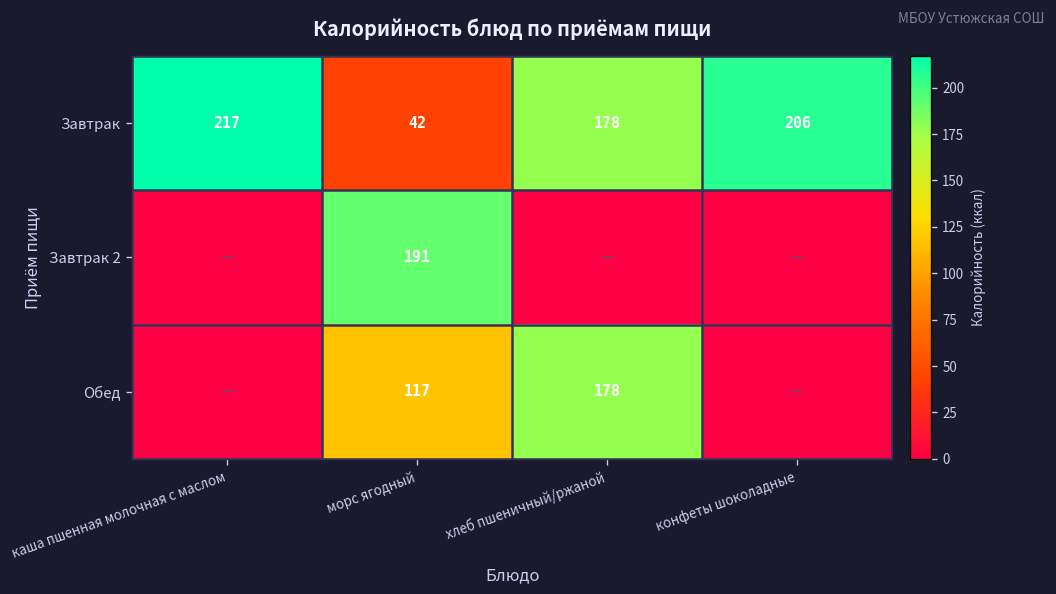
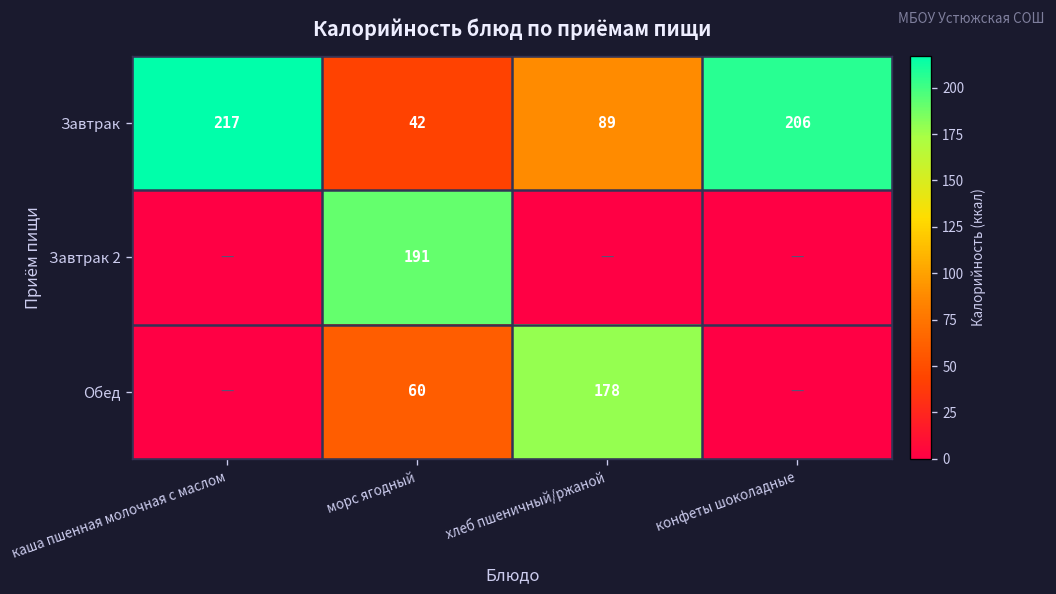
Завтрак, хлеб пшеничный/ржаной: 178 -> 89
Обед, морс ягодный: 117 -> 60
